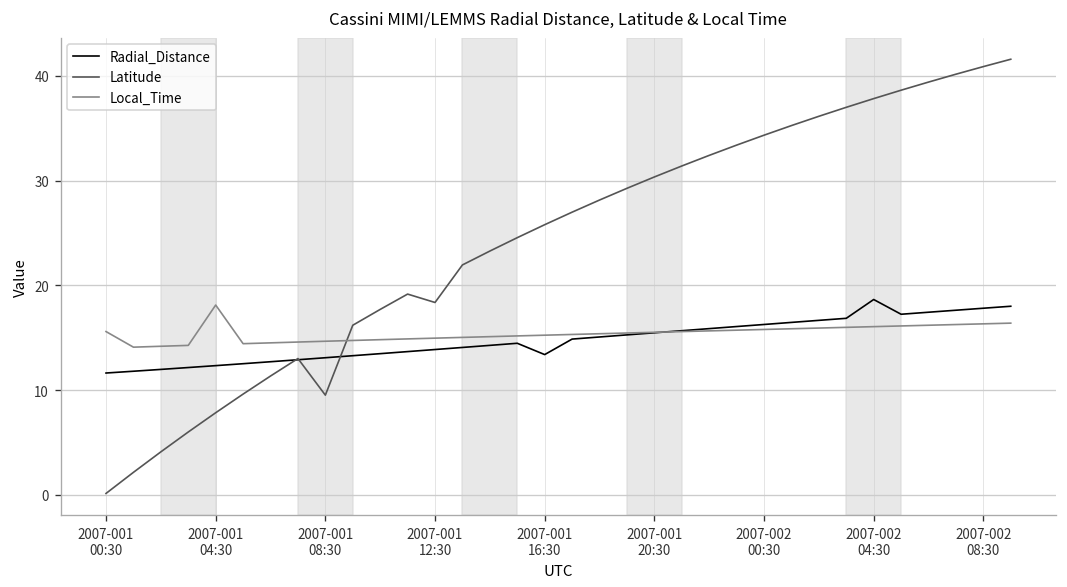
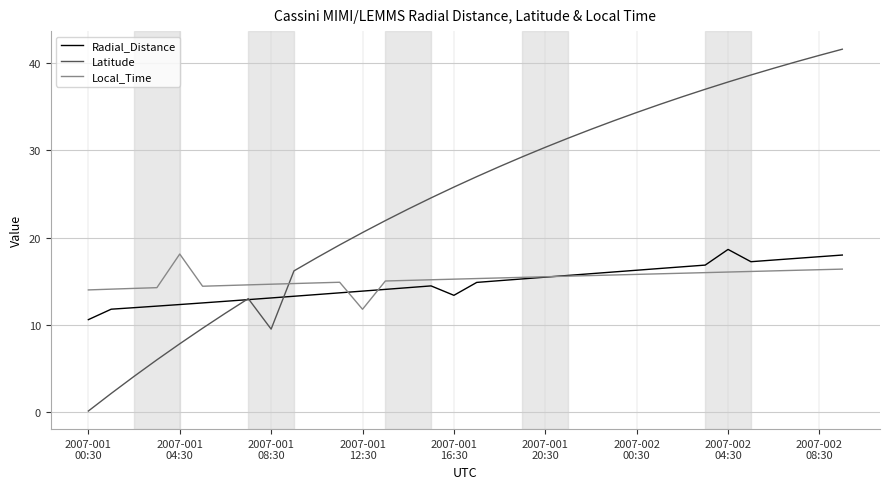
Radial_Distance, 2007-001 00:30: 12 -> 11
Local_Time, 2007-001 00:30: 16 -> 14
Latitude, 2007-001 12:30: 18 -> 21
Local_Time, 2007-001 12:30: 15 -> 12
